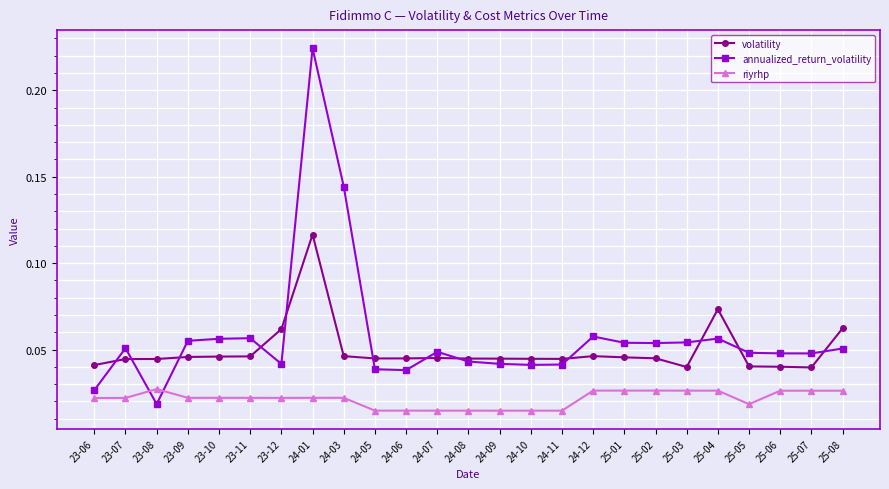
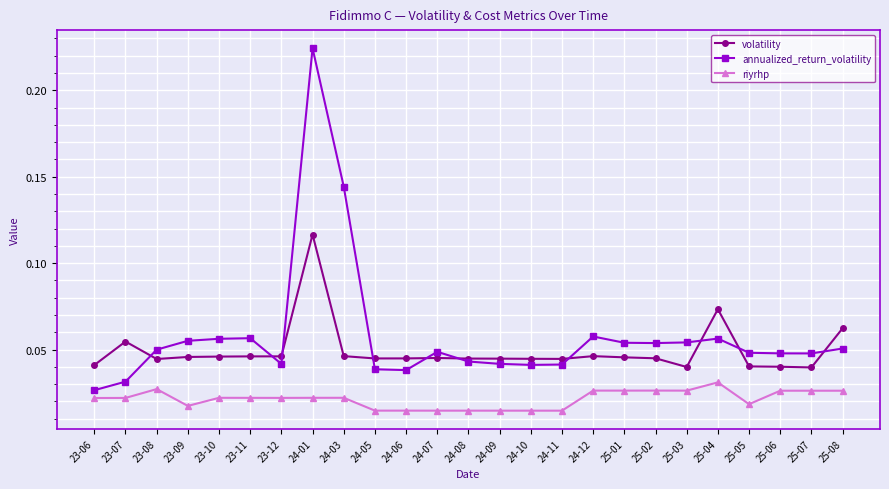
volatility, 23-07: 0.045 -> 0.055
annualized_return_volatility, 23-07: 0.051 -> 0.031
annualized_return_volatility, 23-08: 0.018 -> 0.050
riyrhp, 23-09: 0.022 -> 0.017
volatility, 23-12: 0.062 -> 0.046
riyrhp, 25-04: 0.026 -> 0.031
